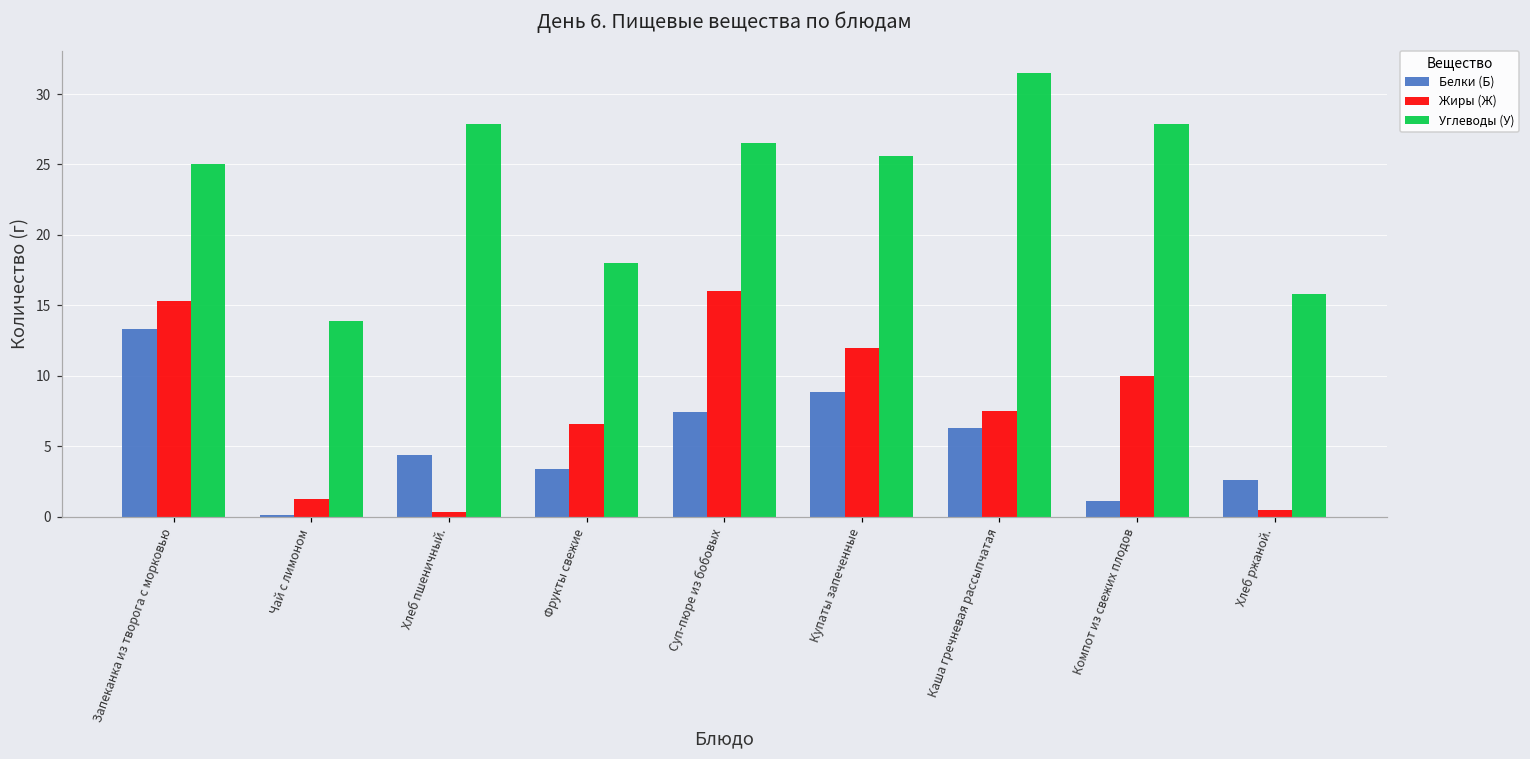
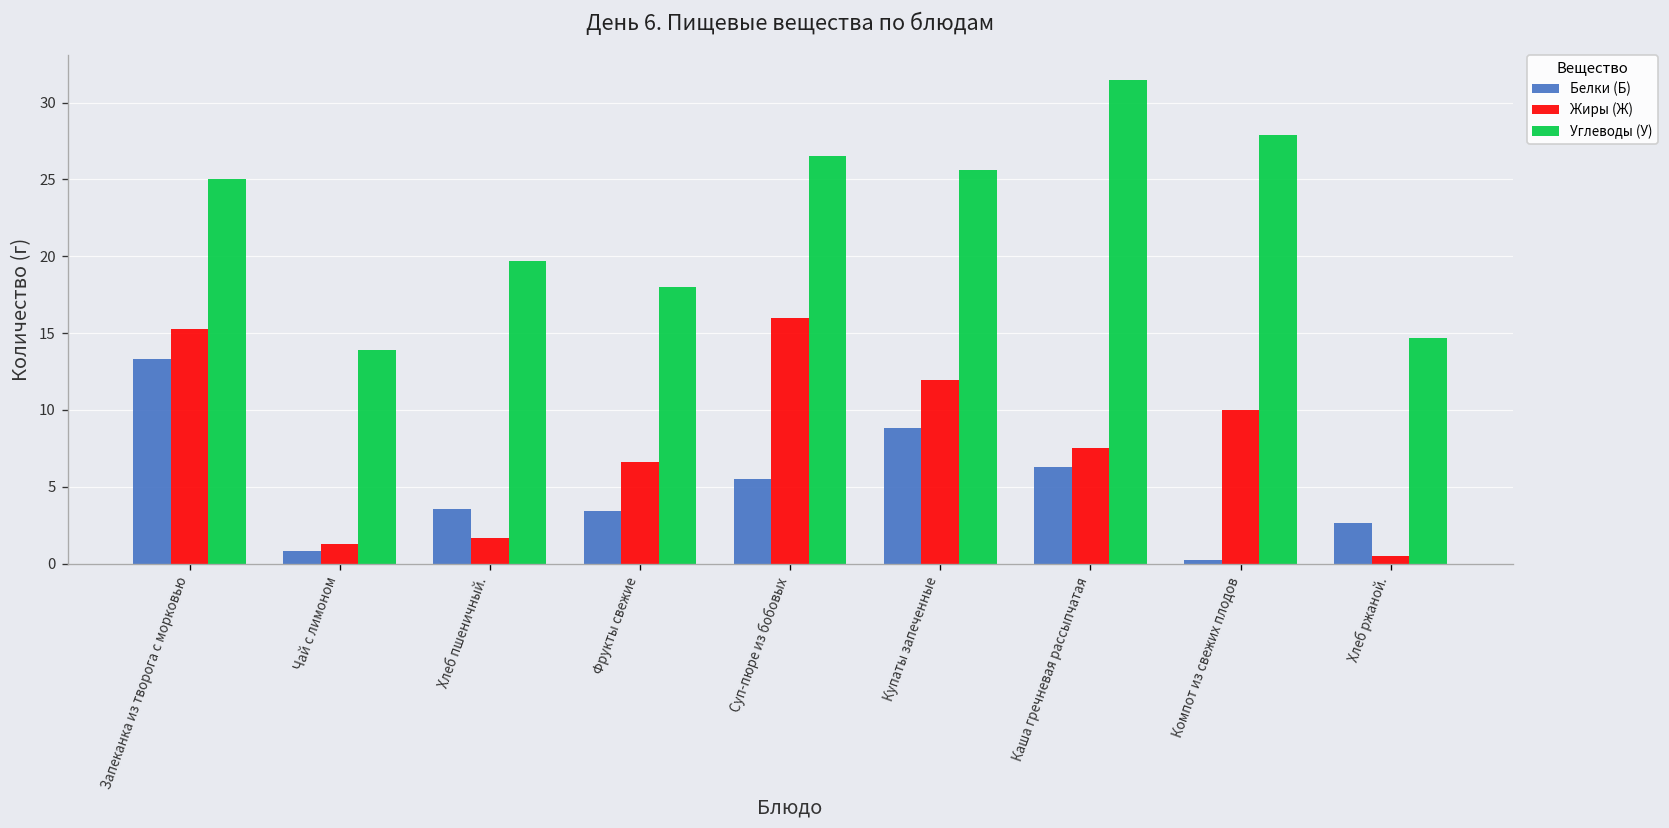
Белки (Б), Чай с лимоном: 0.1 -> 0.9
Белки (Б), Хлеб пшеничный.: 4.4 -> 3.5
Жиры (Ж), Хлеб пшеничный.: 0.3 -> 1.6
Углеводы (У), Хлеб пшеничный.: 27.9 -> 19.7
Белки (Б), Суп-пюре из бобовых: 7.4 -> 5.5
Белки (Б), Компот из свежих плодов: 1.1 -> 0.2
Углеводы (У), Хлеб ржаной.: 15.8 -> 14.7
